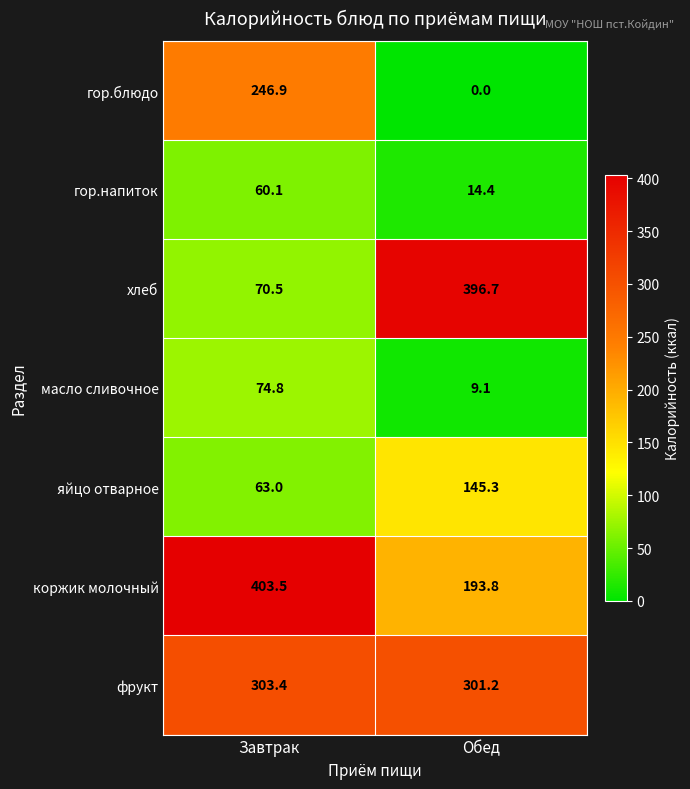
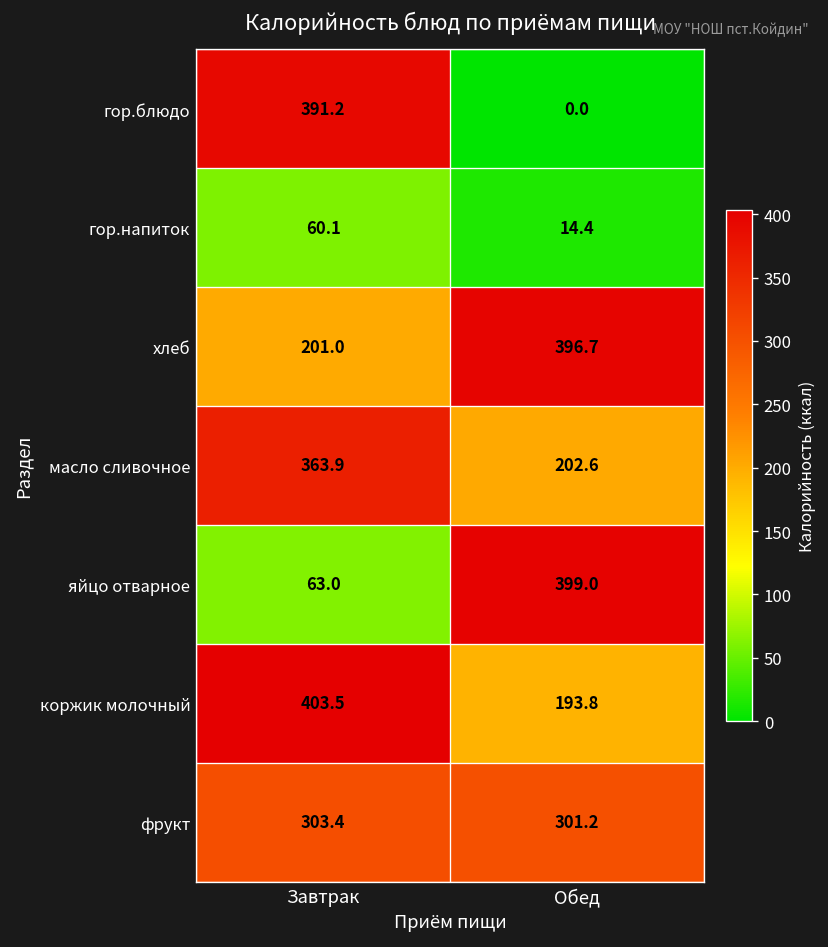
гор.блюдо, Завтрак: 246.9 -> 391.2
хлеб, Завтрак: 70.5 -> 201.0
масло сливочное, Завтрак: 74.8 -> 363.9
масло сливочное, Обед: 9.1 -> 202.6
яйцо отварное, Обед: 145.3 -> 399.0
